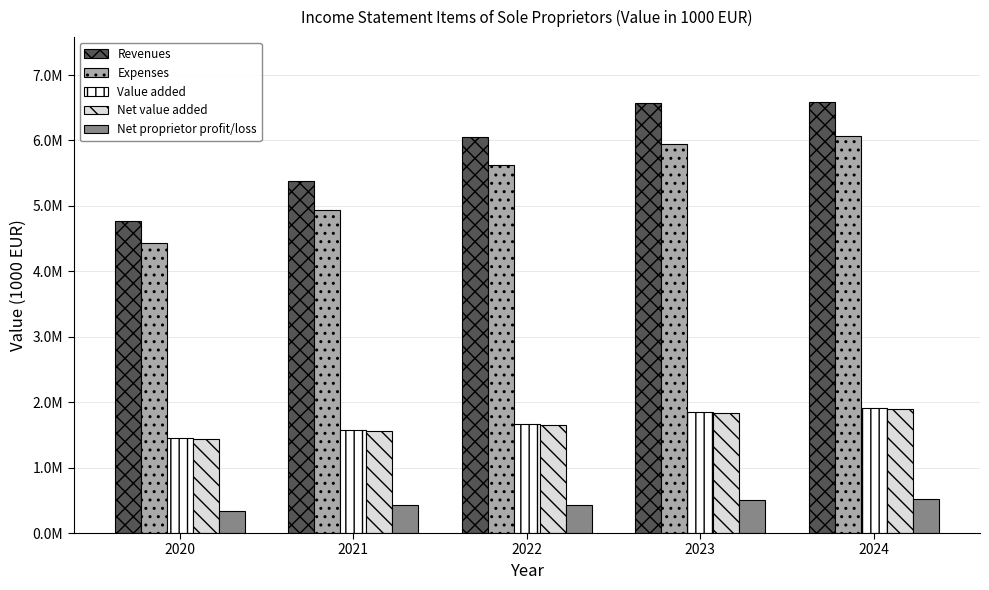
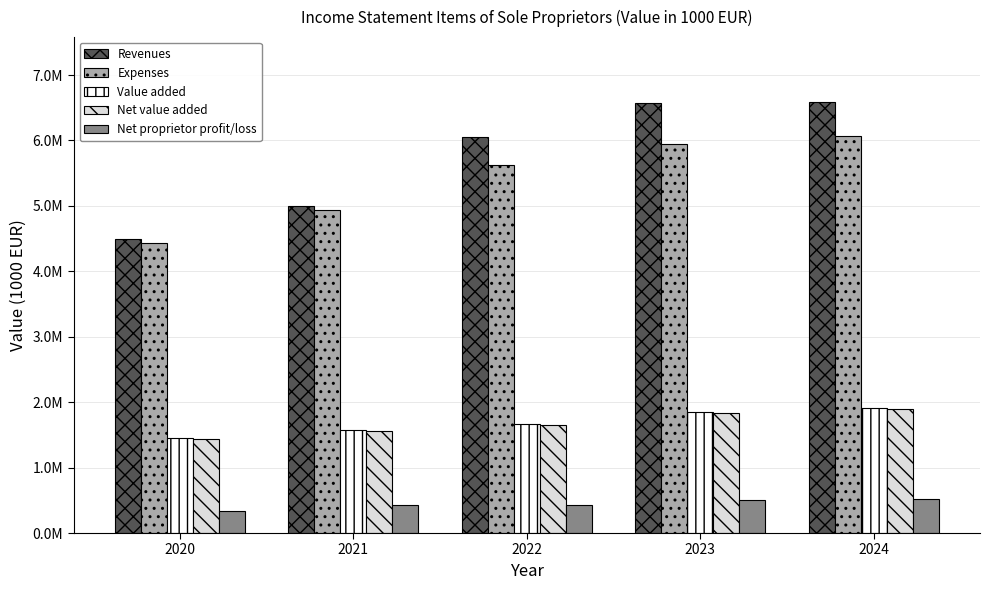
Revenues, 2020: 4800000 -> 4500000
Revenues, 2021: 5400000 -> 5000000
